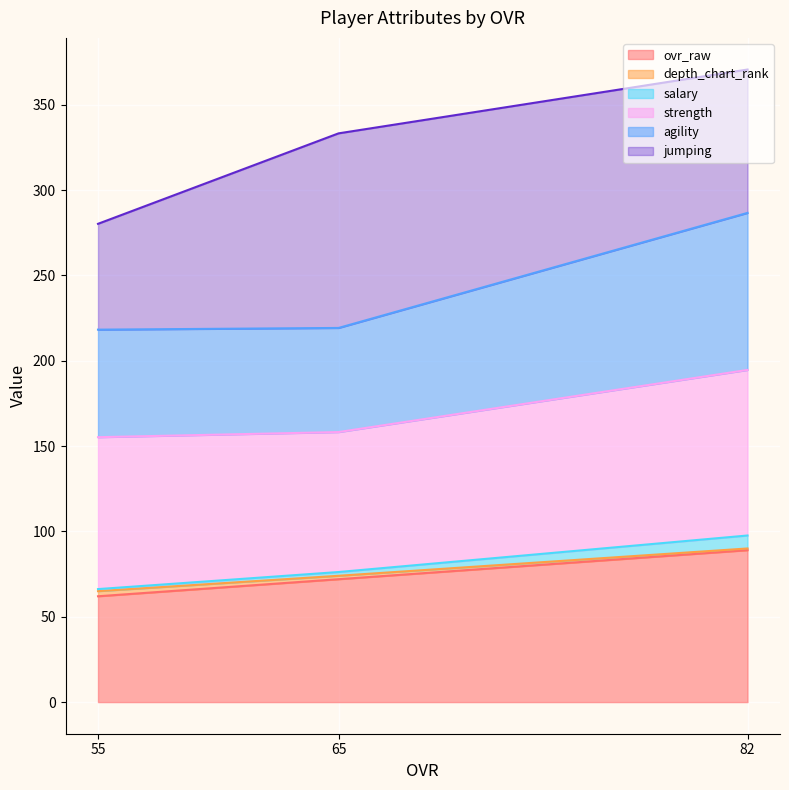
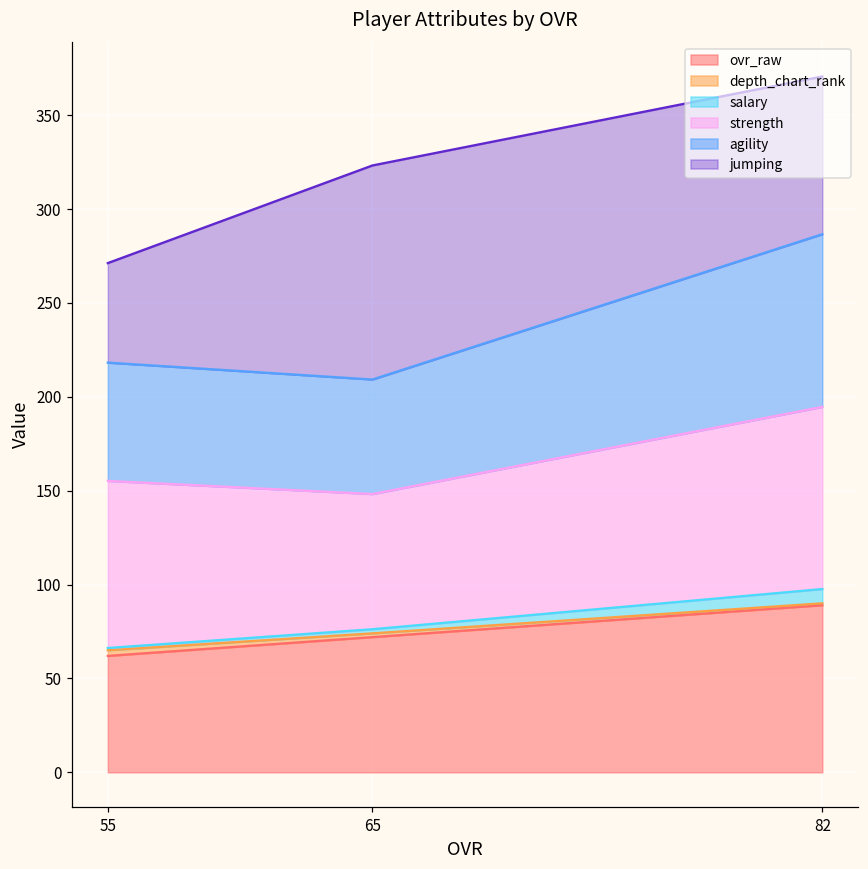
jumping, 55: 62 -> 53
strength, 65: 82 -> 72
